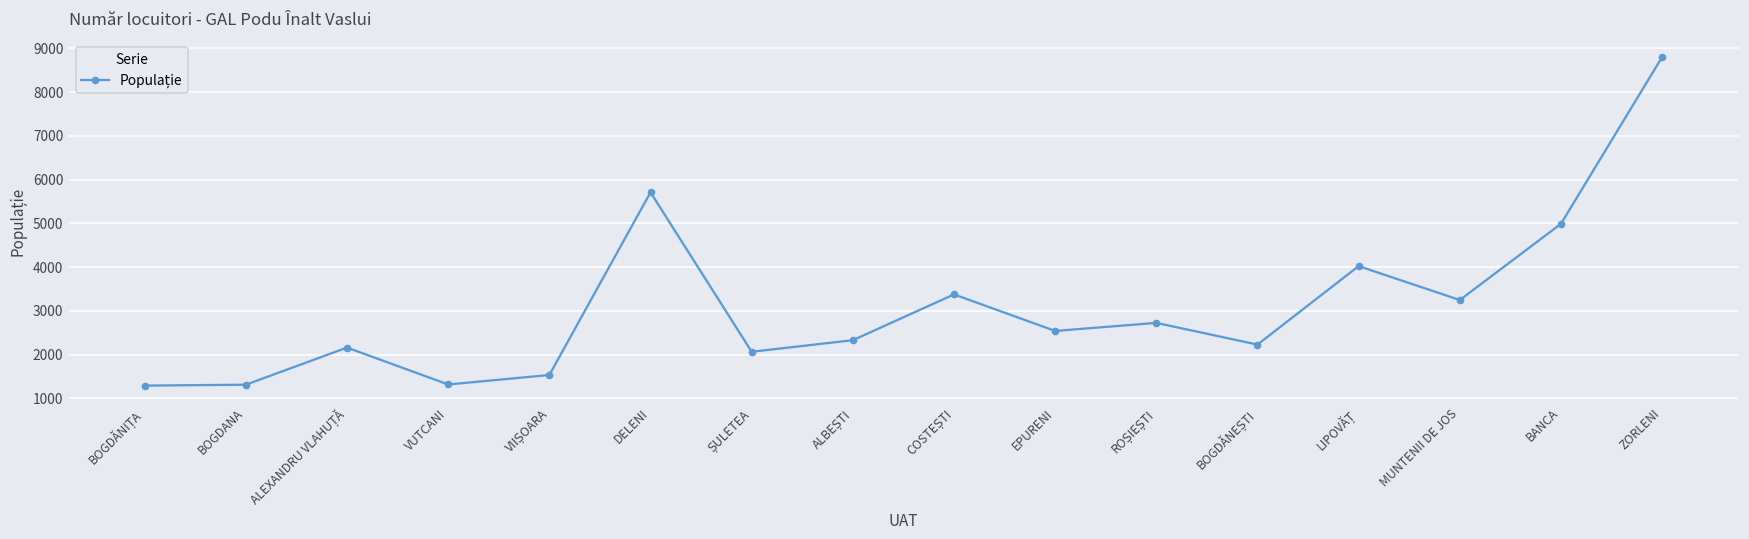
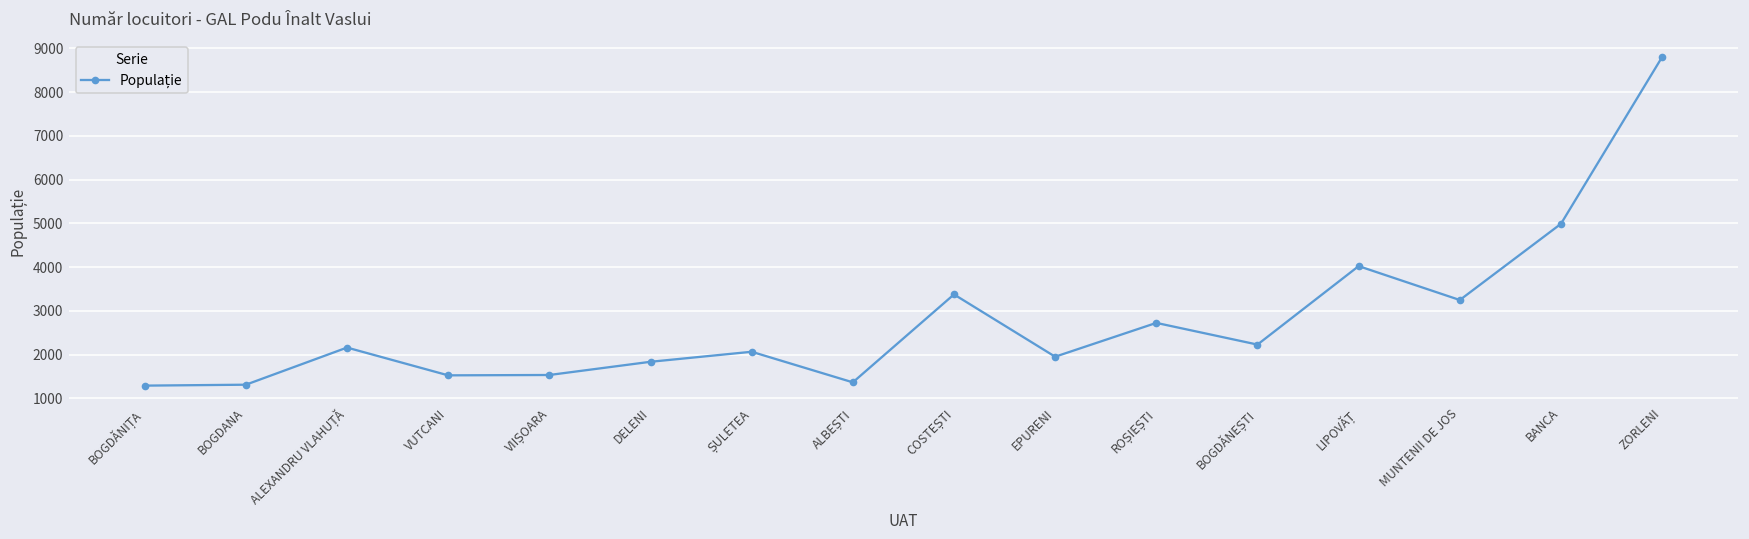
VUTCANI: 1300 -> 1500
DELENI: 5700 -> 1800
ALBEȘTI: 2300 -> 1400
EPURENI: 2500 -> 2000
